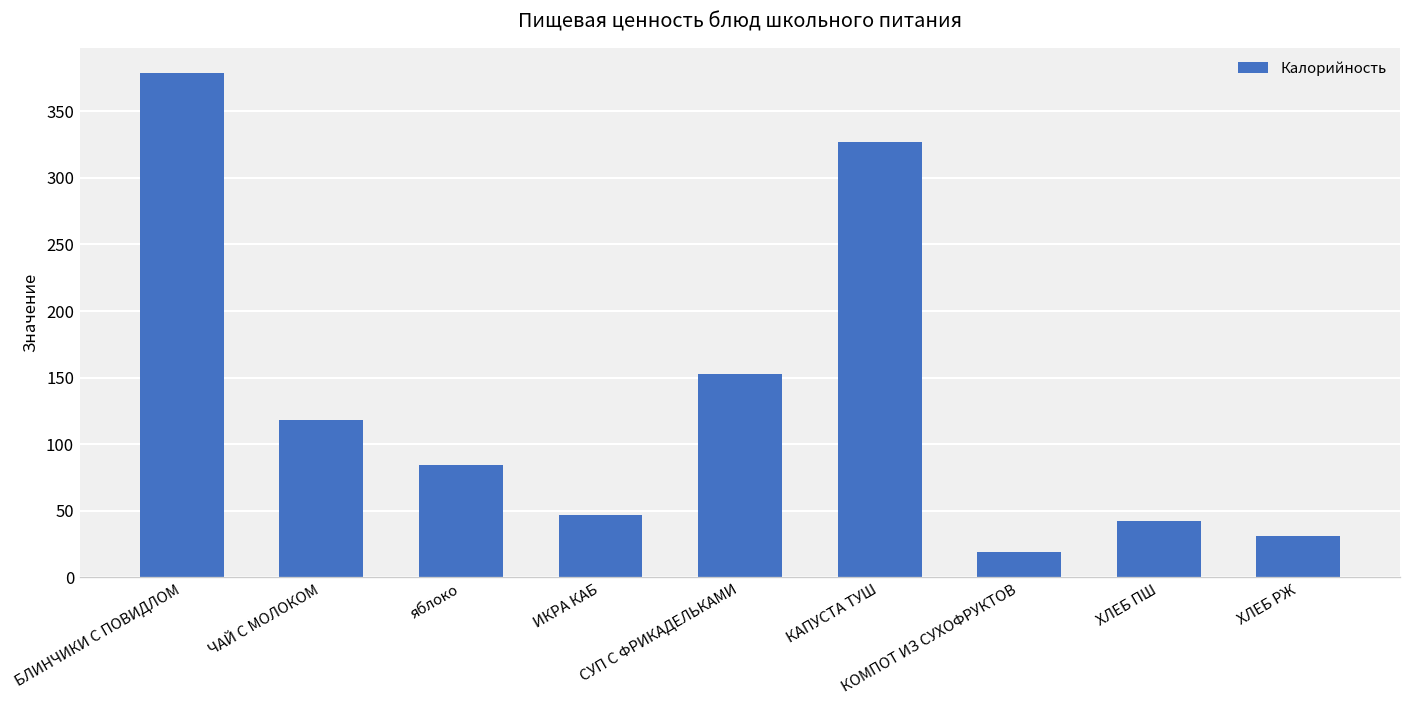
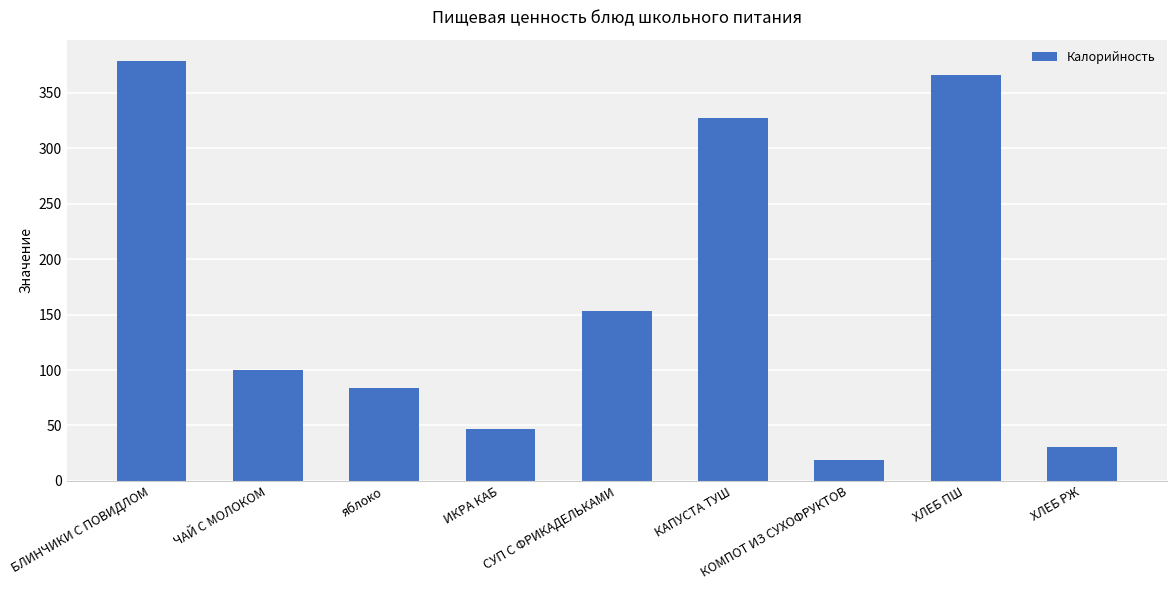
ЧАЙ С МОЛОКОМ: 118 -> 100
ХЛЕБ ПШ: 42 -> 366
